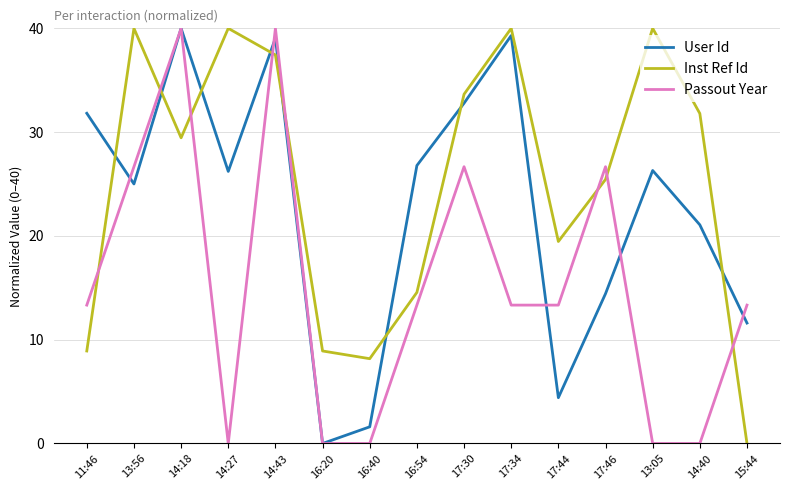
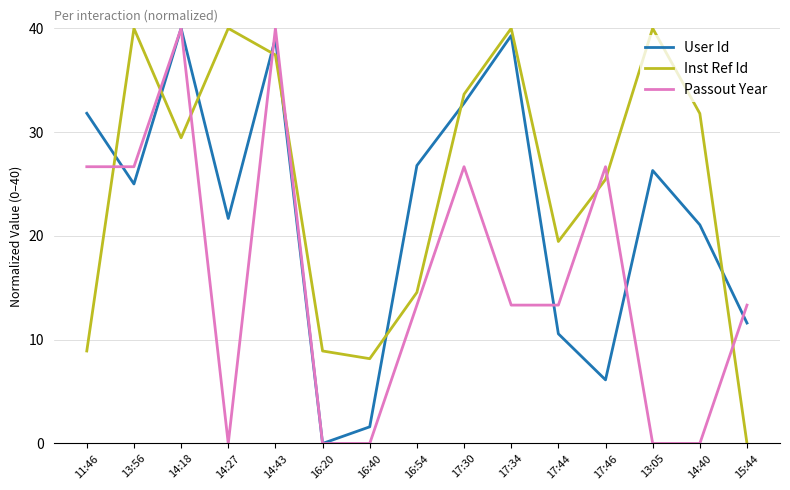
Passout Year, 11:46: 13.3 -> 26.7
User Id, 14:27: 26.2 -> 21.7
User Id, 17:44: 4.4 -> 10.6
User Id, 17:46: 14.4 -> 6.1
